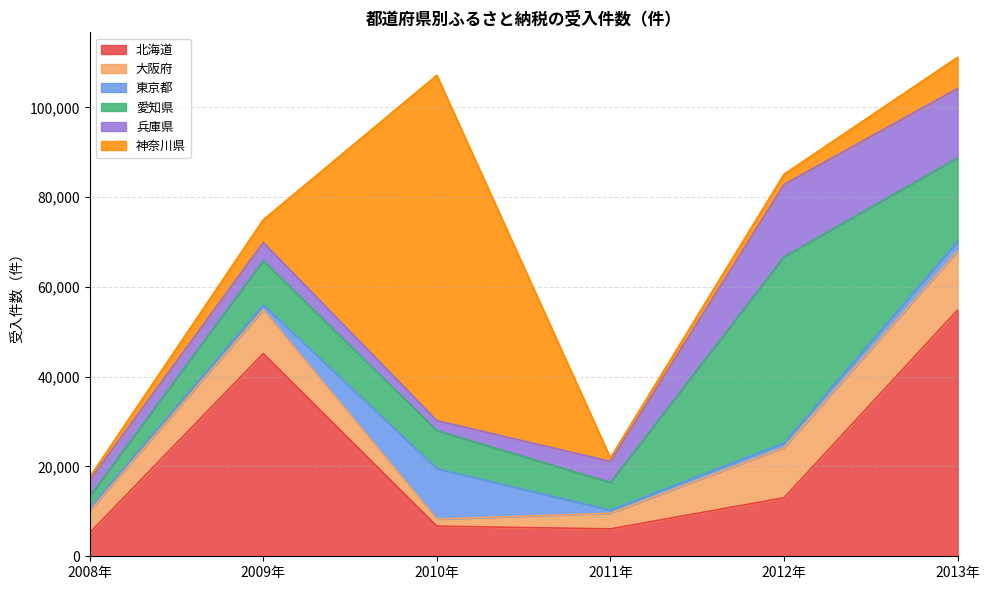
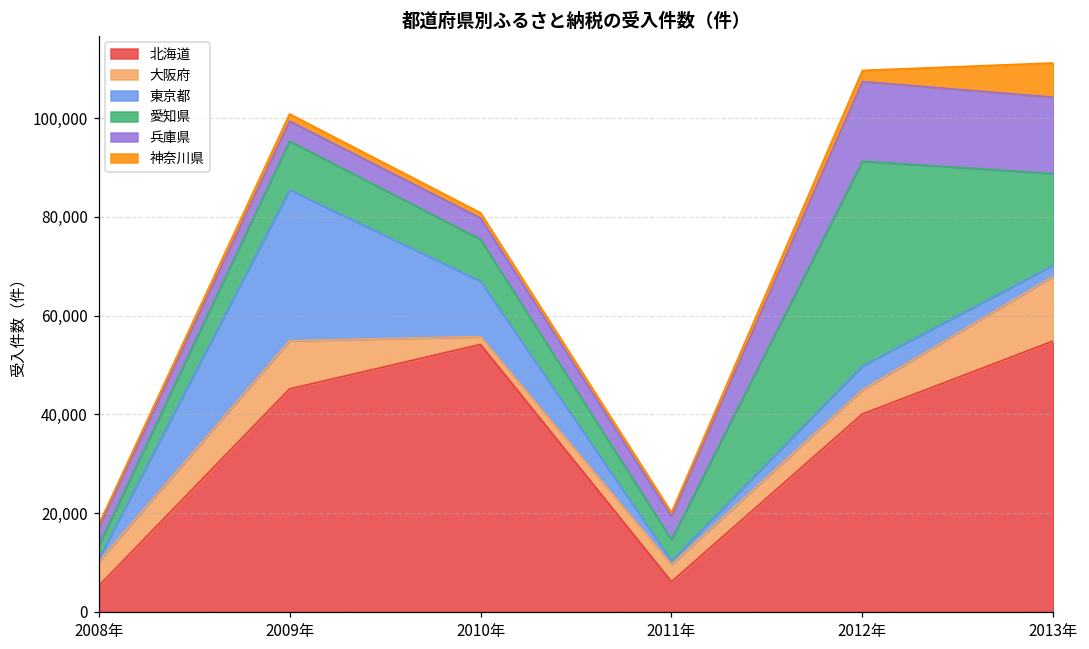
東京都, 2009年: 1,000 -> 31,000
神奈川県, 2009年: 5,000 -> 1,000
北海道, 2010年: 7,000 -> 54,000
兵庫県, 2010年: 2,000 -> 4,000
神奈川県, 2010年: 77,000 -> 1,000
愛知県, 2011年: 6,000 -> 4,000
北海道, 2012年: 13,000 -> 40,000
大阪府, 2012年: 11,000 -> 5,000
東京都, 2012年: 1,000 -> 5,000
